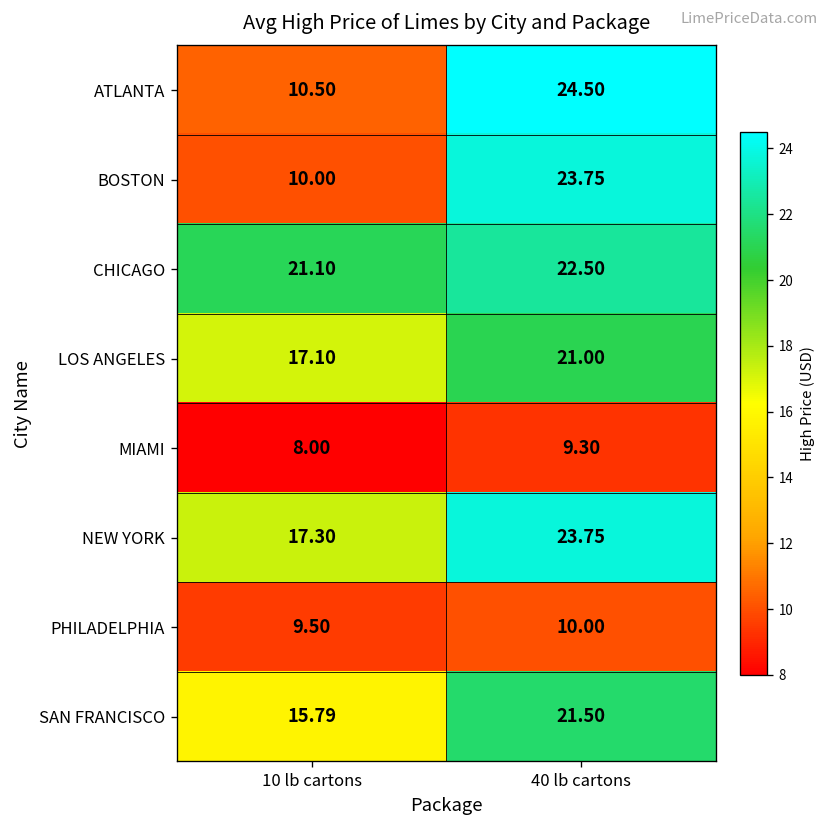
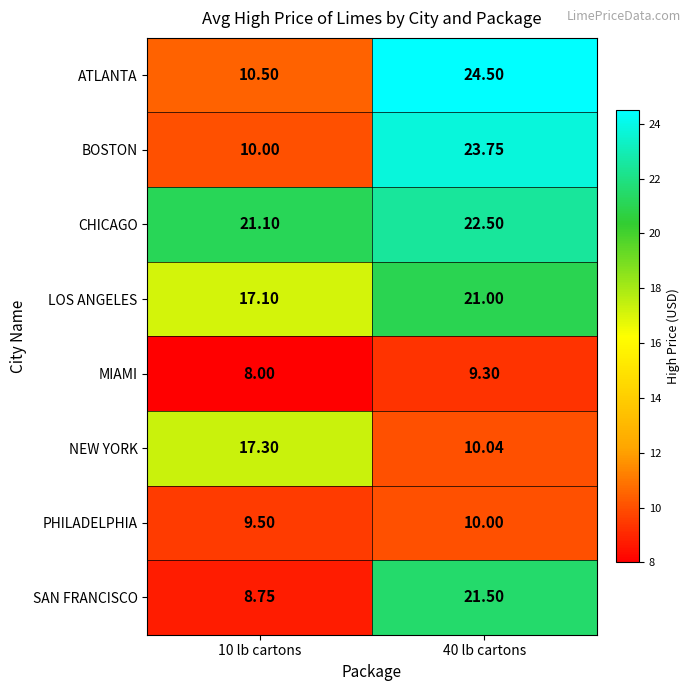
NEW YORK, 40 lb cartons: 23.75 -> 10.04
SAN FRANCISCO, 10 lb cartons: 15.79 -> 8.75
